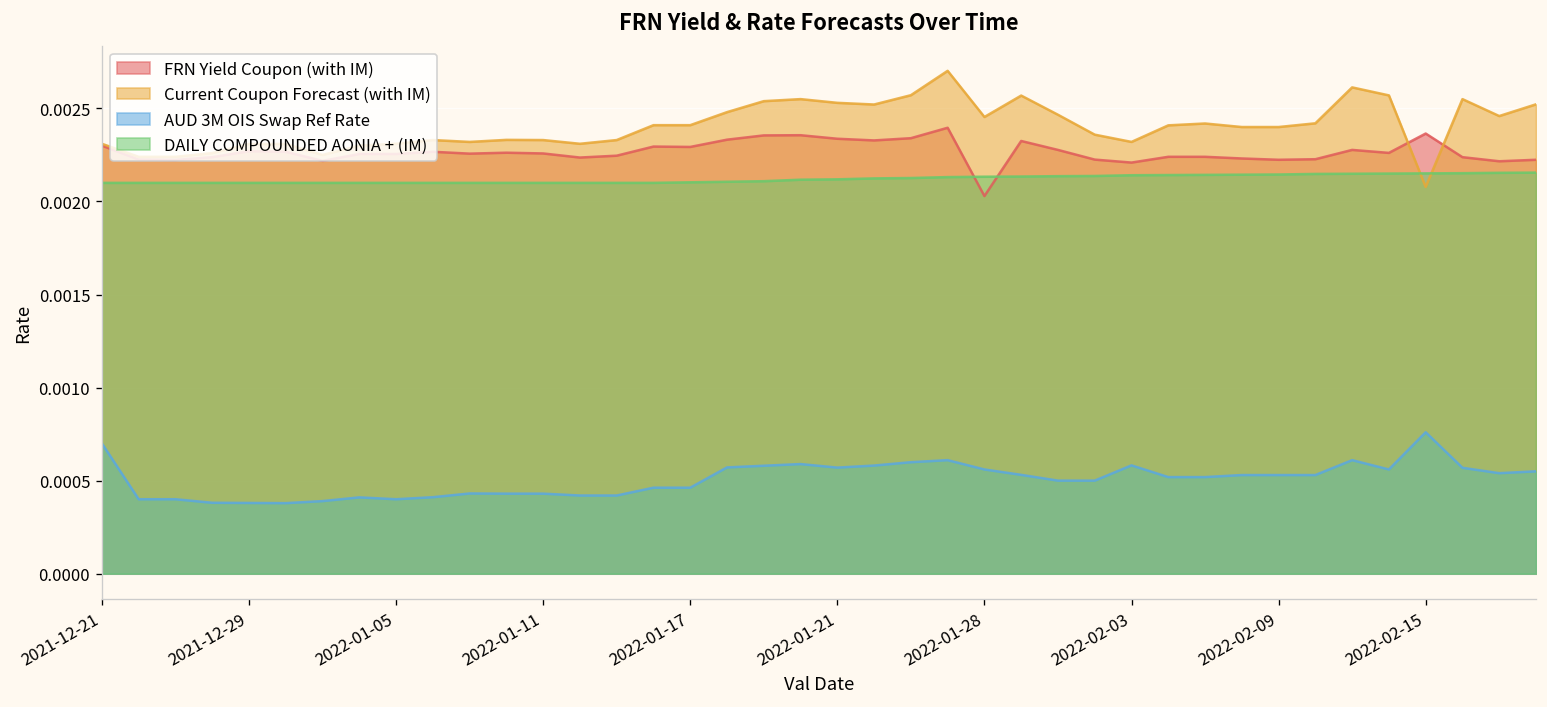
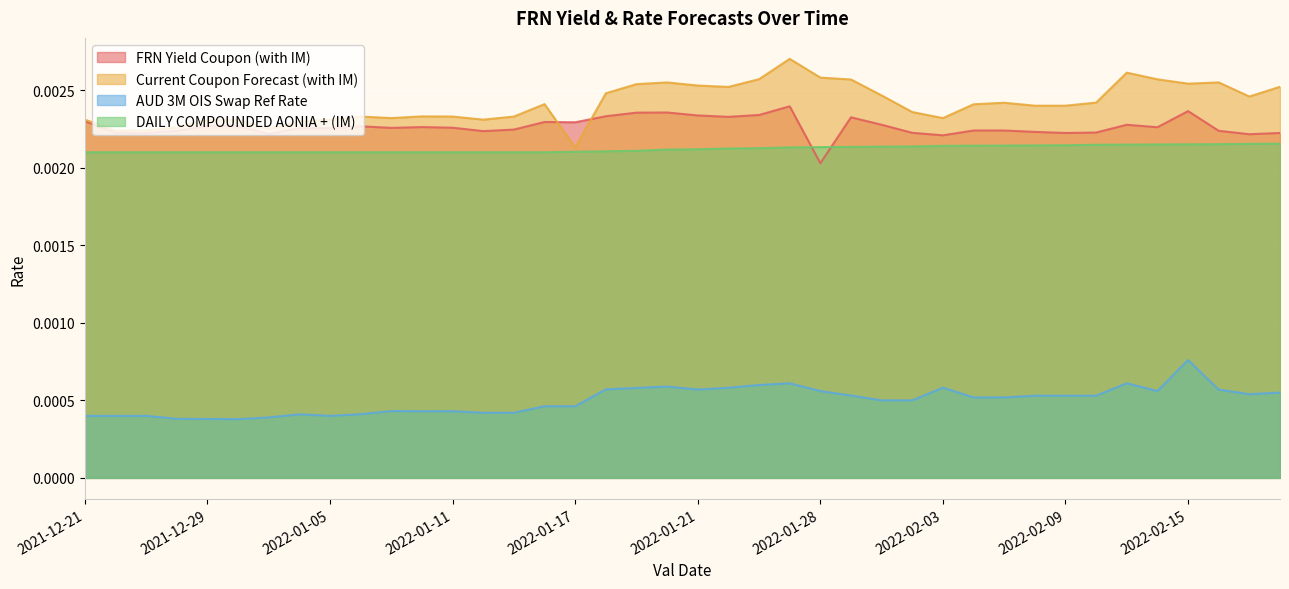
AUD 3M OIS Swap Ref Rate, 2021-12-21: 0.0007 -> 0.0004
Current Coupon Forecast (with IM), 2022-01-17: 0.00241 -> 0.00213
Current Coupon Forecast (with IM), 2022-01-28: 0.00245 -> 0.00258
Current Coupon Forecast (with IM), 2022-02-15: 0.00208 -> 0.00254
